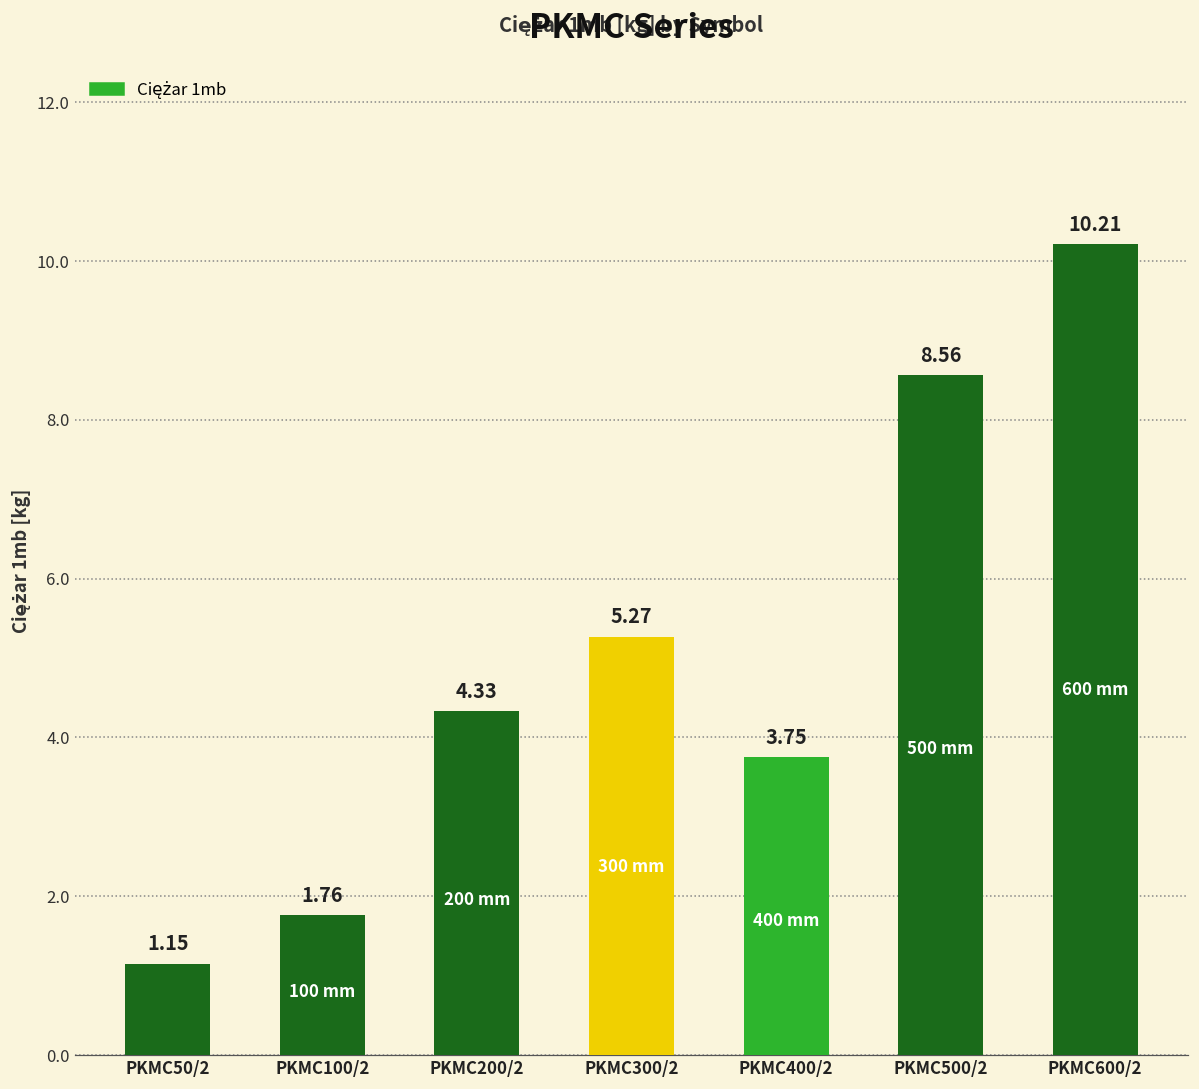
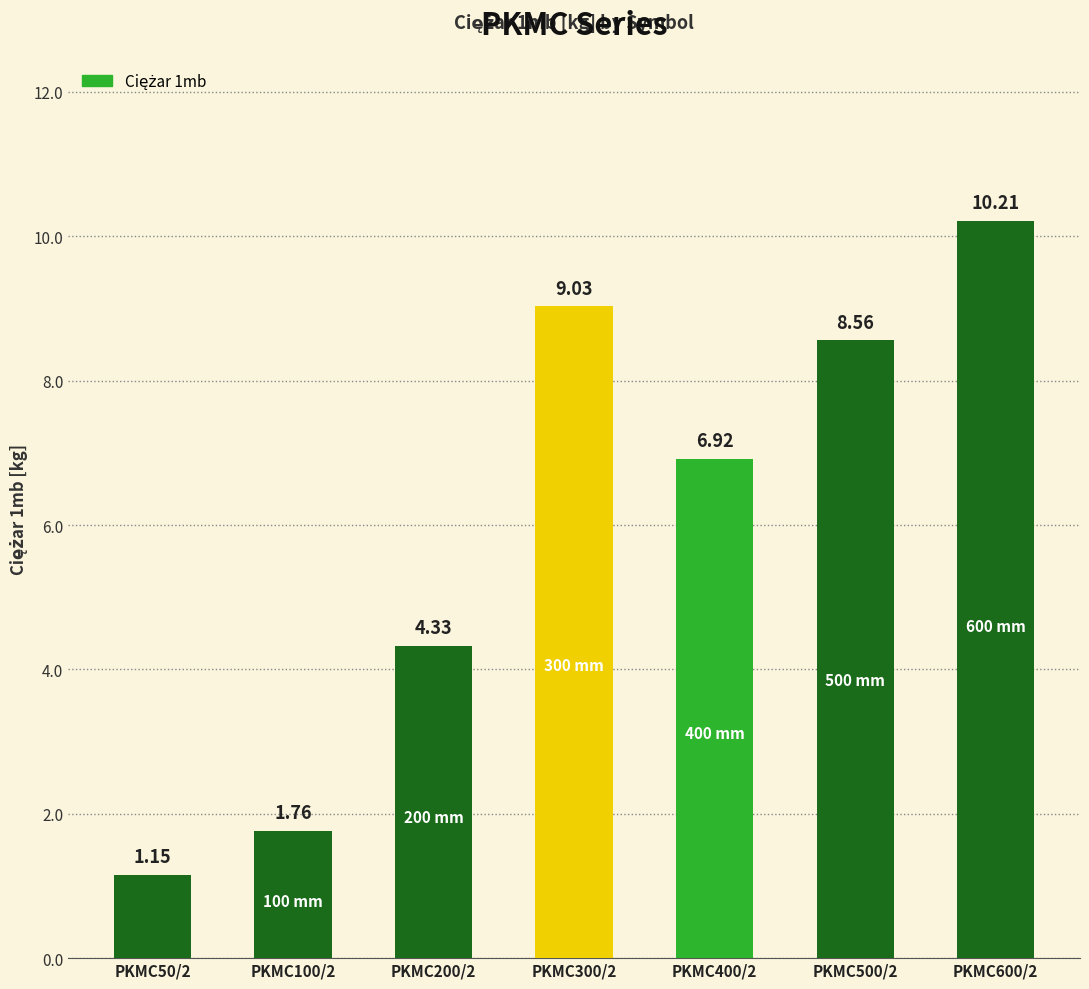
PKMC300/2: 5.27 -> 9.03
PKMC400/2: 3.75 -> 6.92
